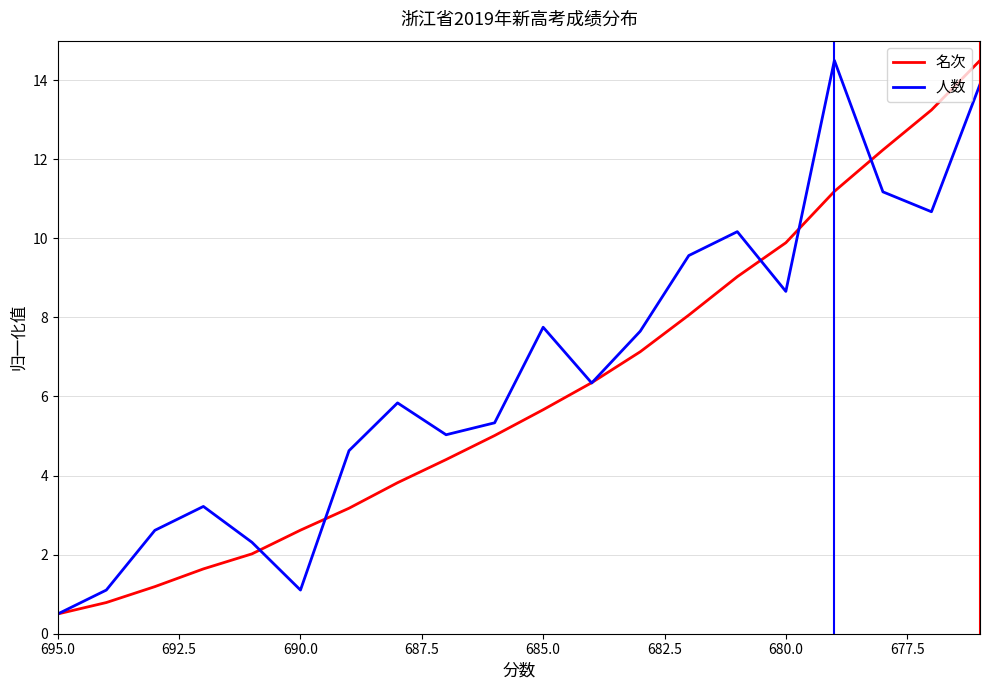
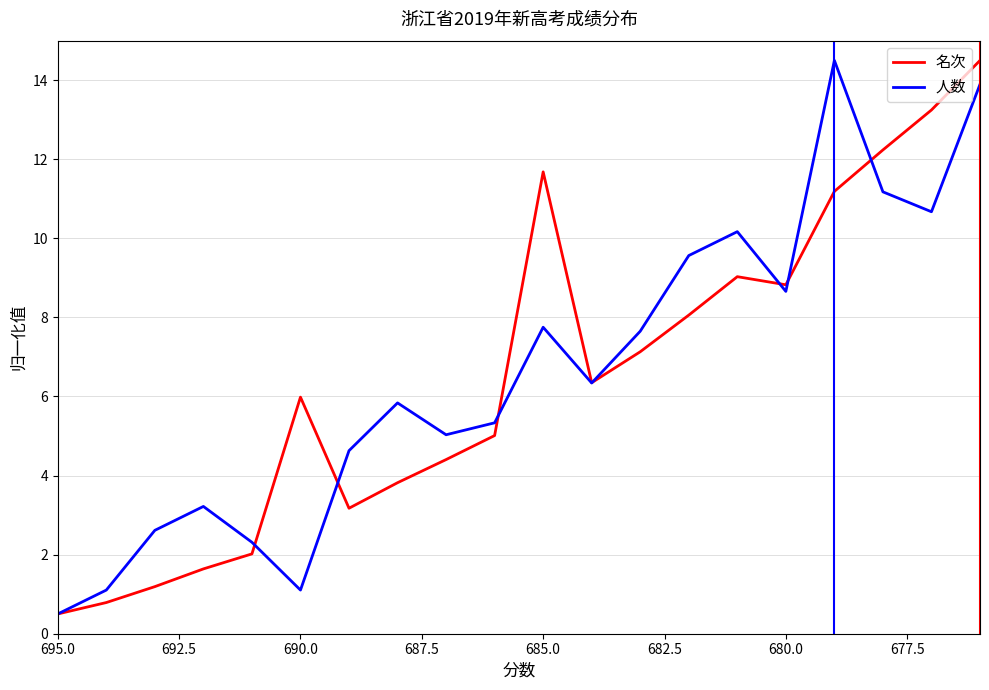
名次, 690.0: 2.6 -> 6.0
名次, 685.0: 5.7 -> 11.7
名次, 680.0: 9.9 -> 8.8
